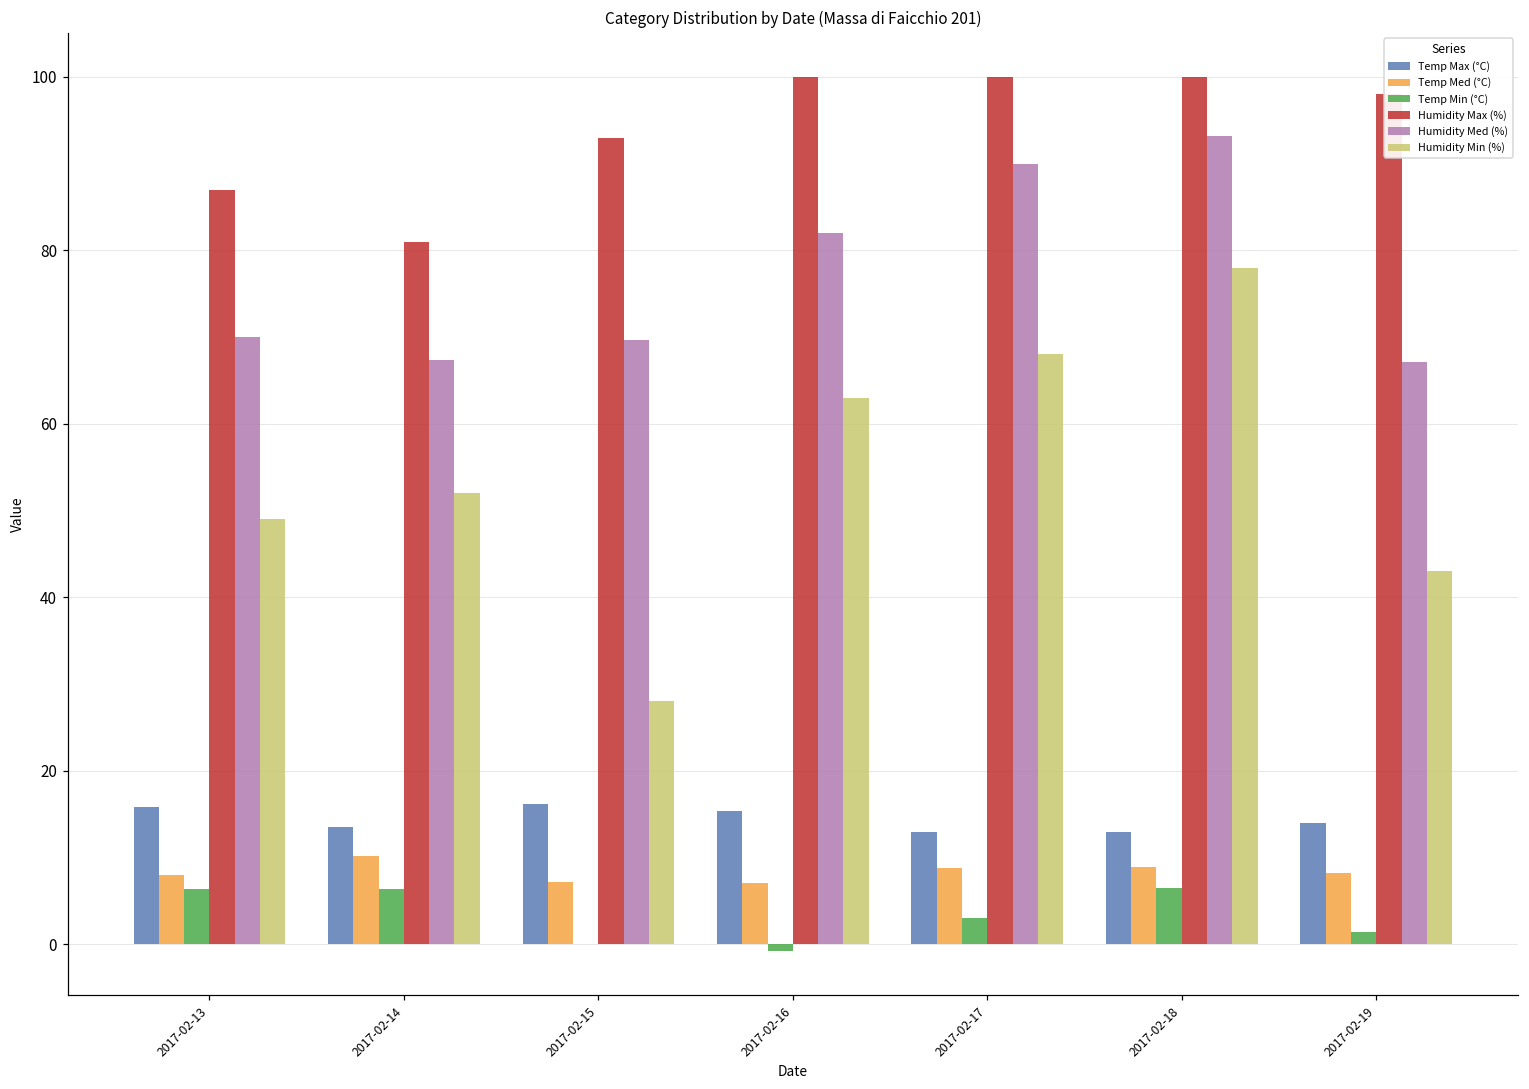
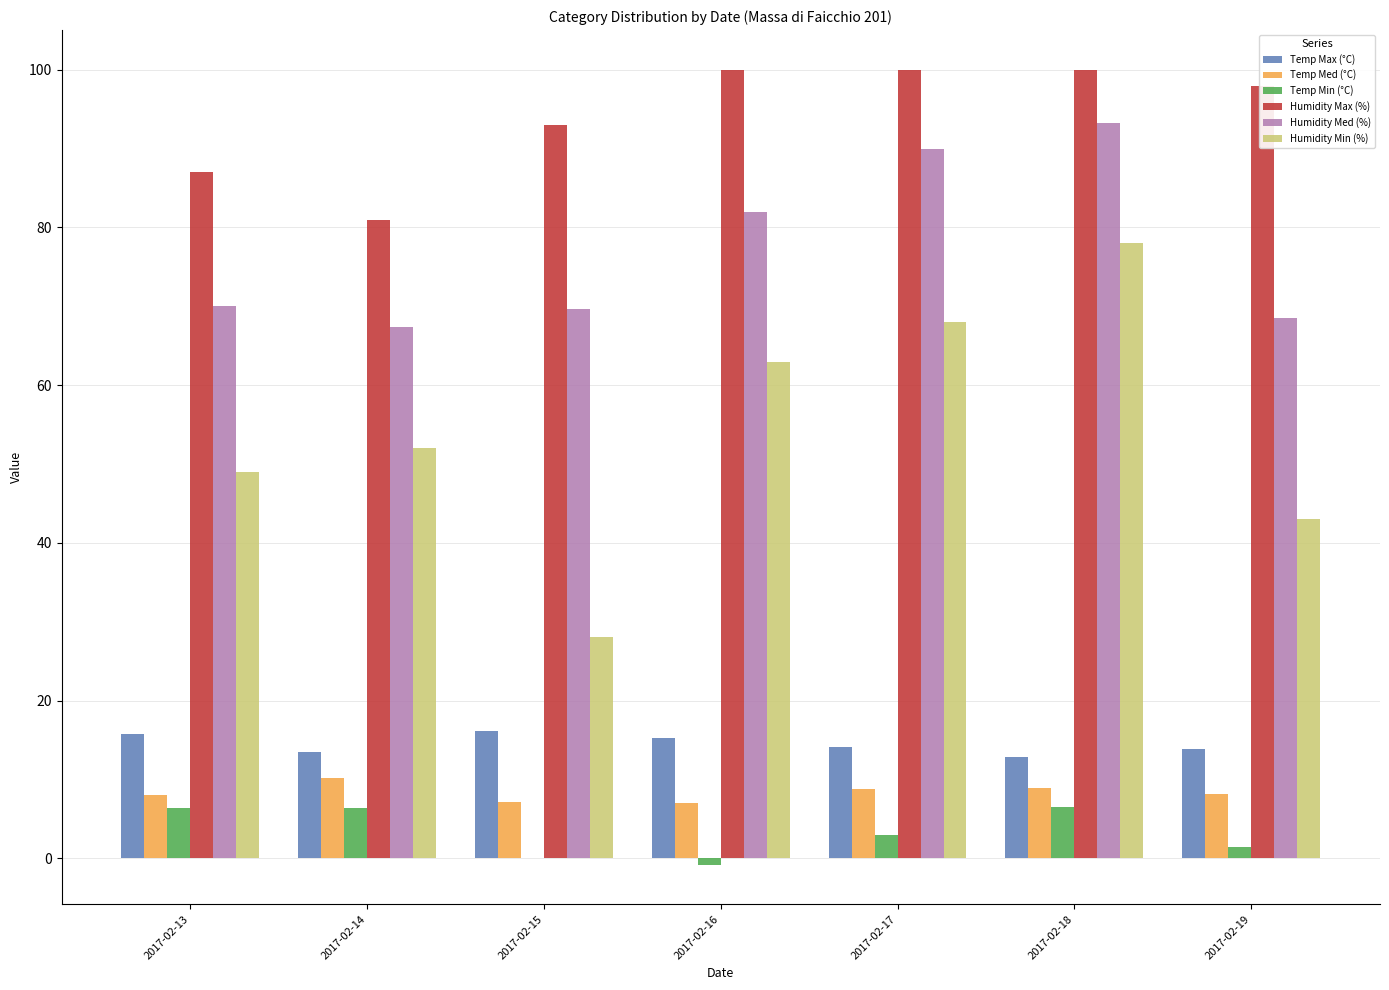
Temp Max (°C), 2017-02-17: 13 -> 14
Humidity Med (%), 2017-02-19: 67 -> 69
